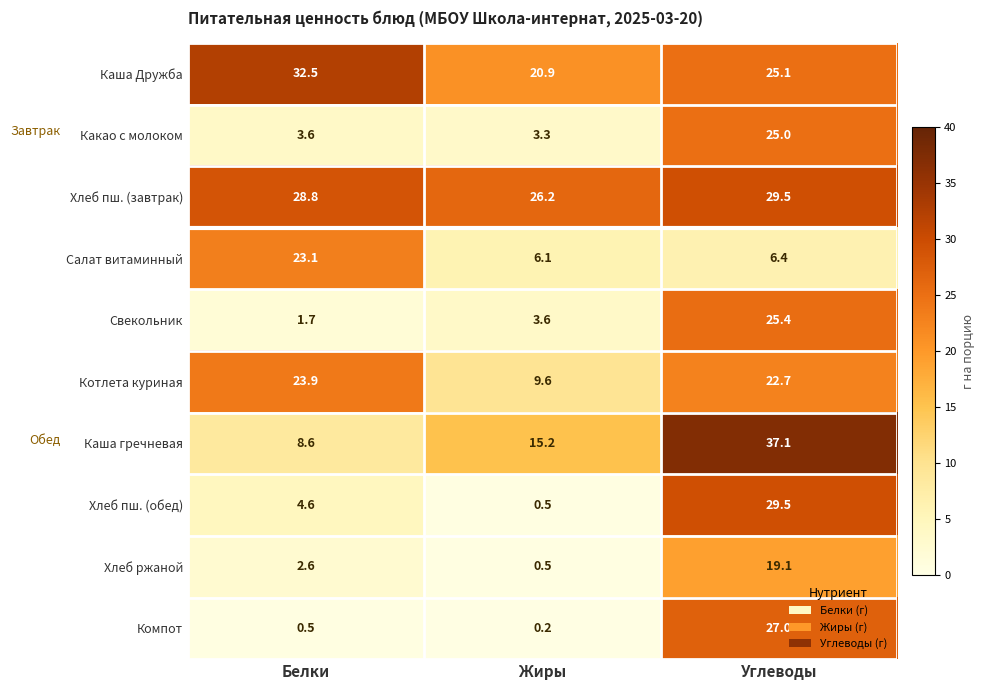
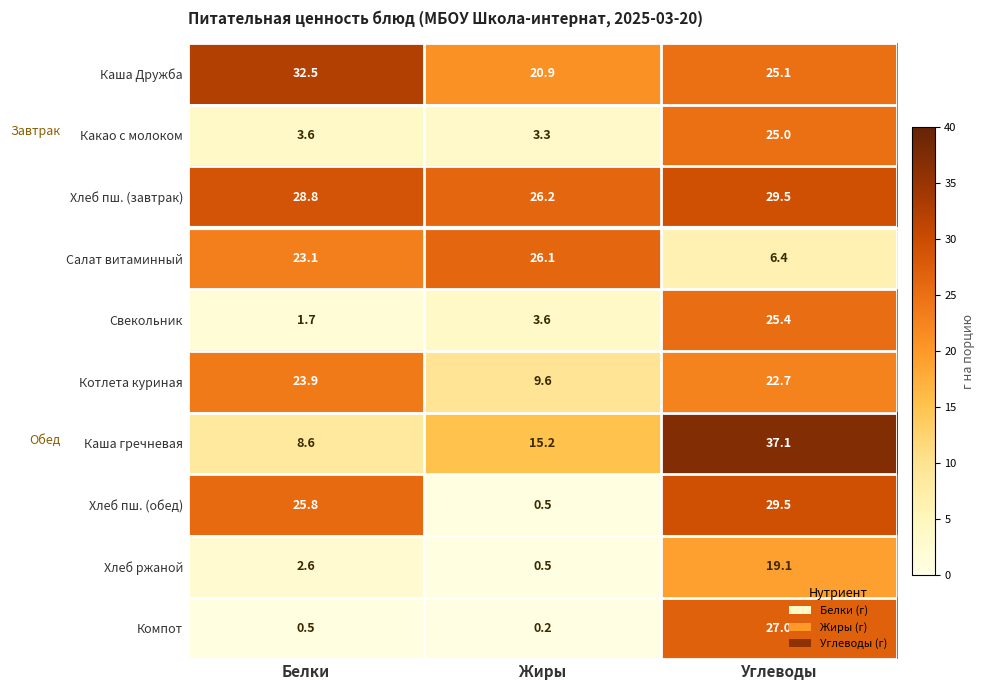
Салат витаминный, Жиры: 6.1 -> 26.1
Хлеб пш. (обед), Белки: 4.6 -> 25.8
